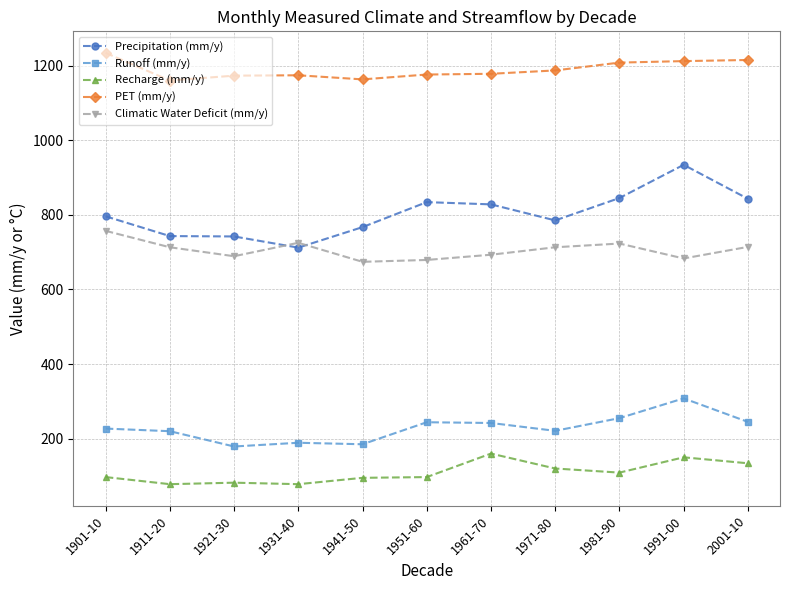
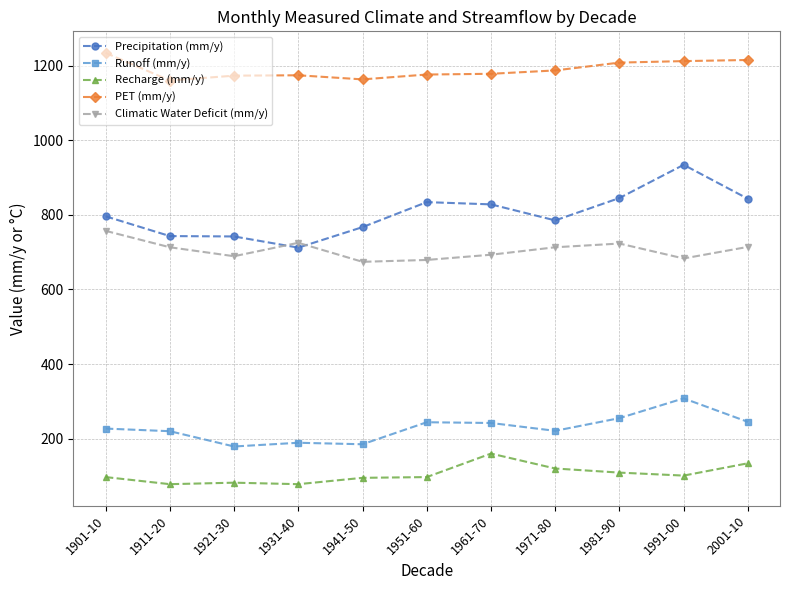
Recharge (mm/y), 1991-00: 150 -> 100
